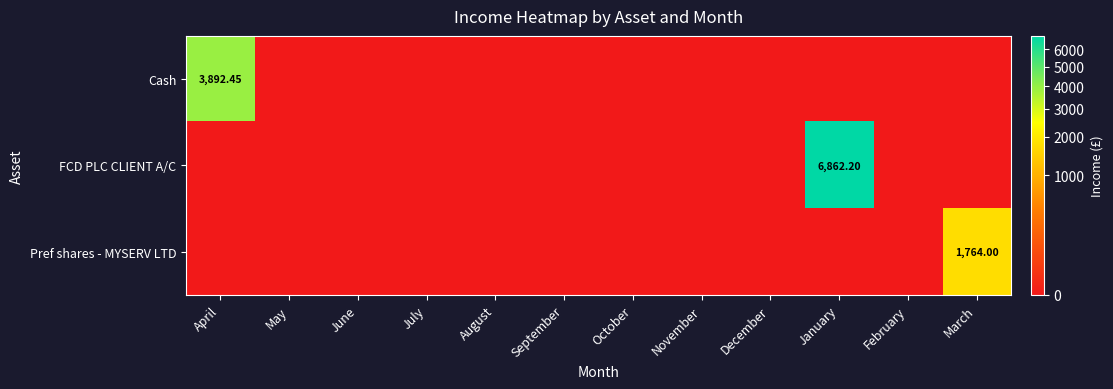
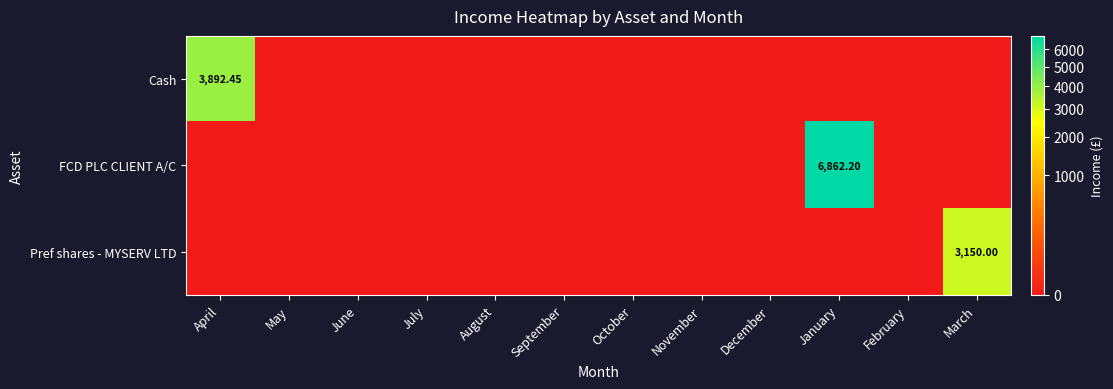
Pref shares - MYSERV LTD, March: 1,764.00 -> 3,150.00
